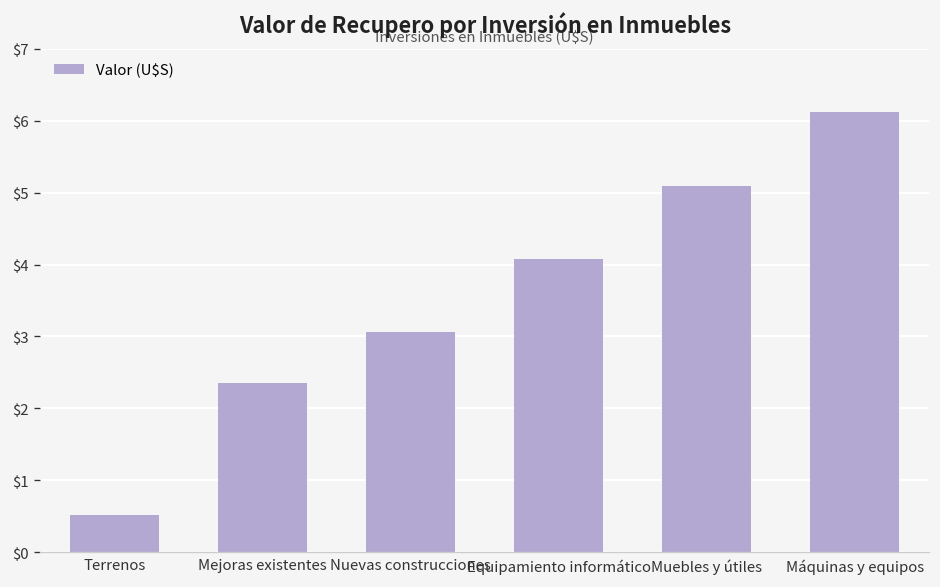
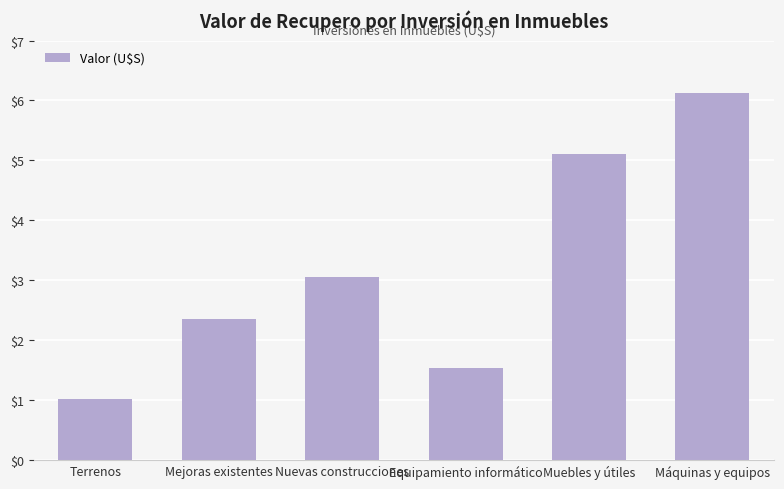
Terrenos: $0.5 -> $1.0
Equipamiento informático: $4.1 -> $1.5
